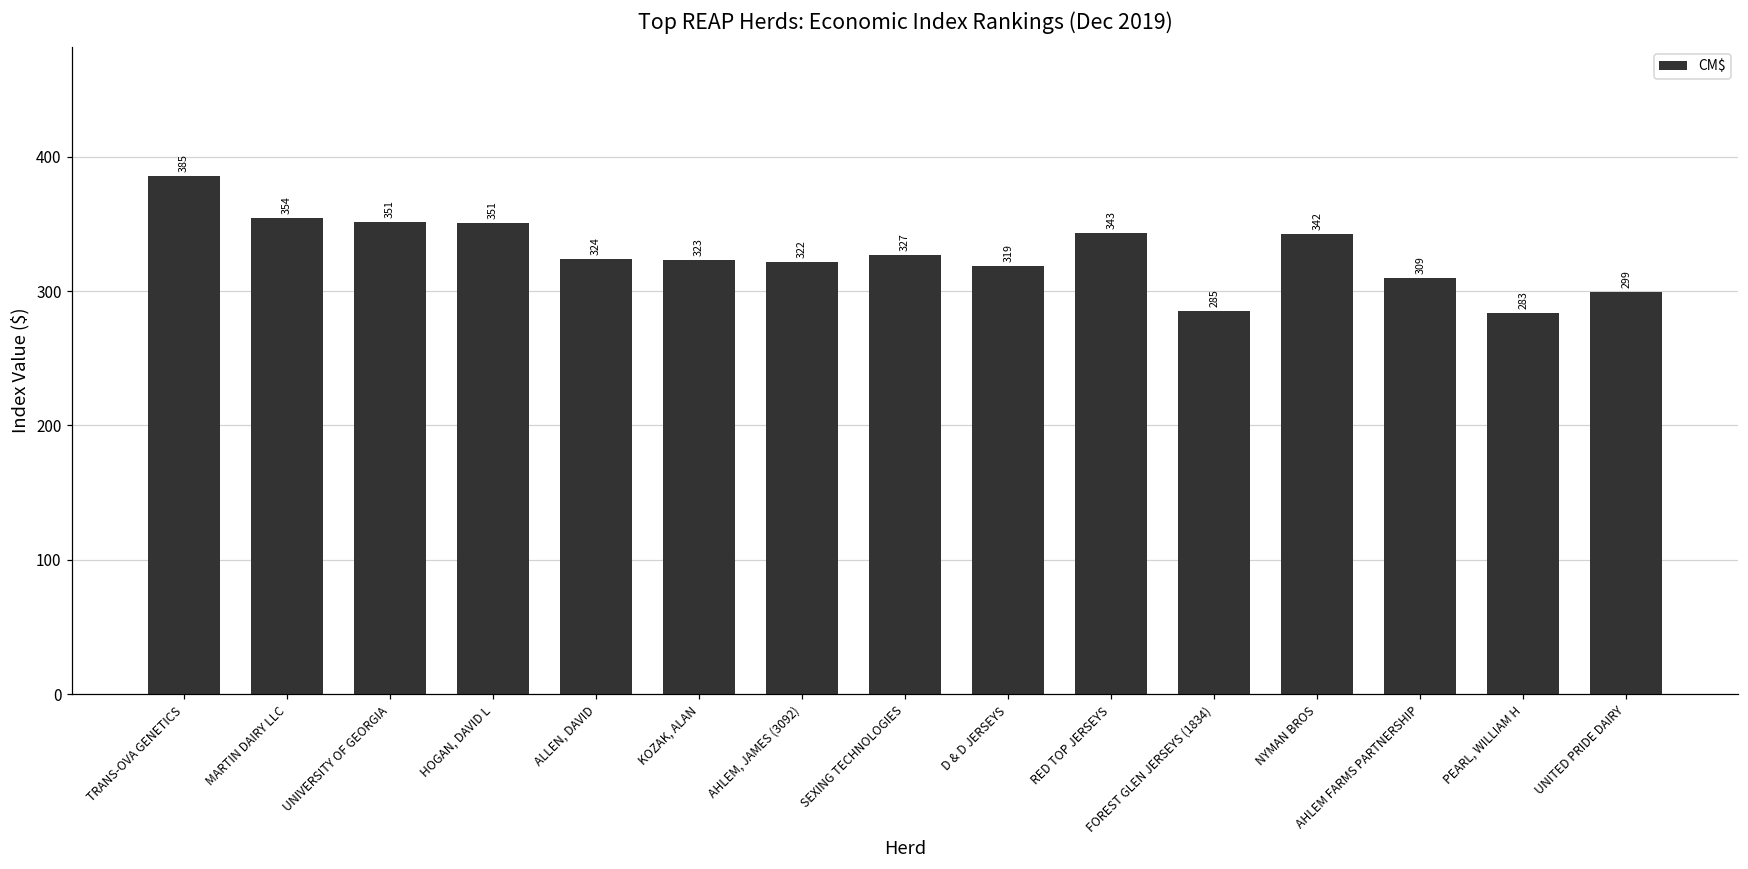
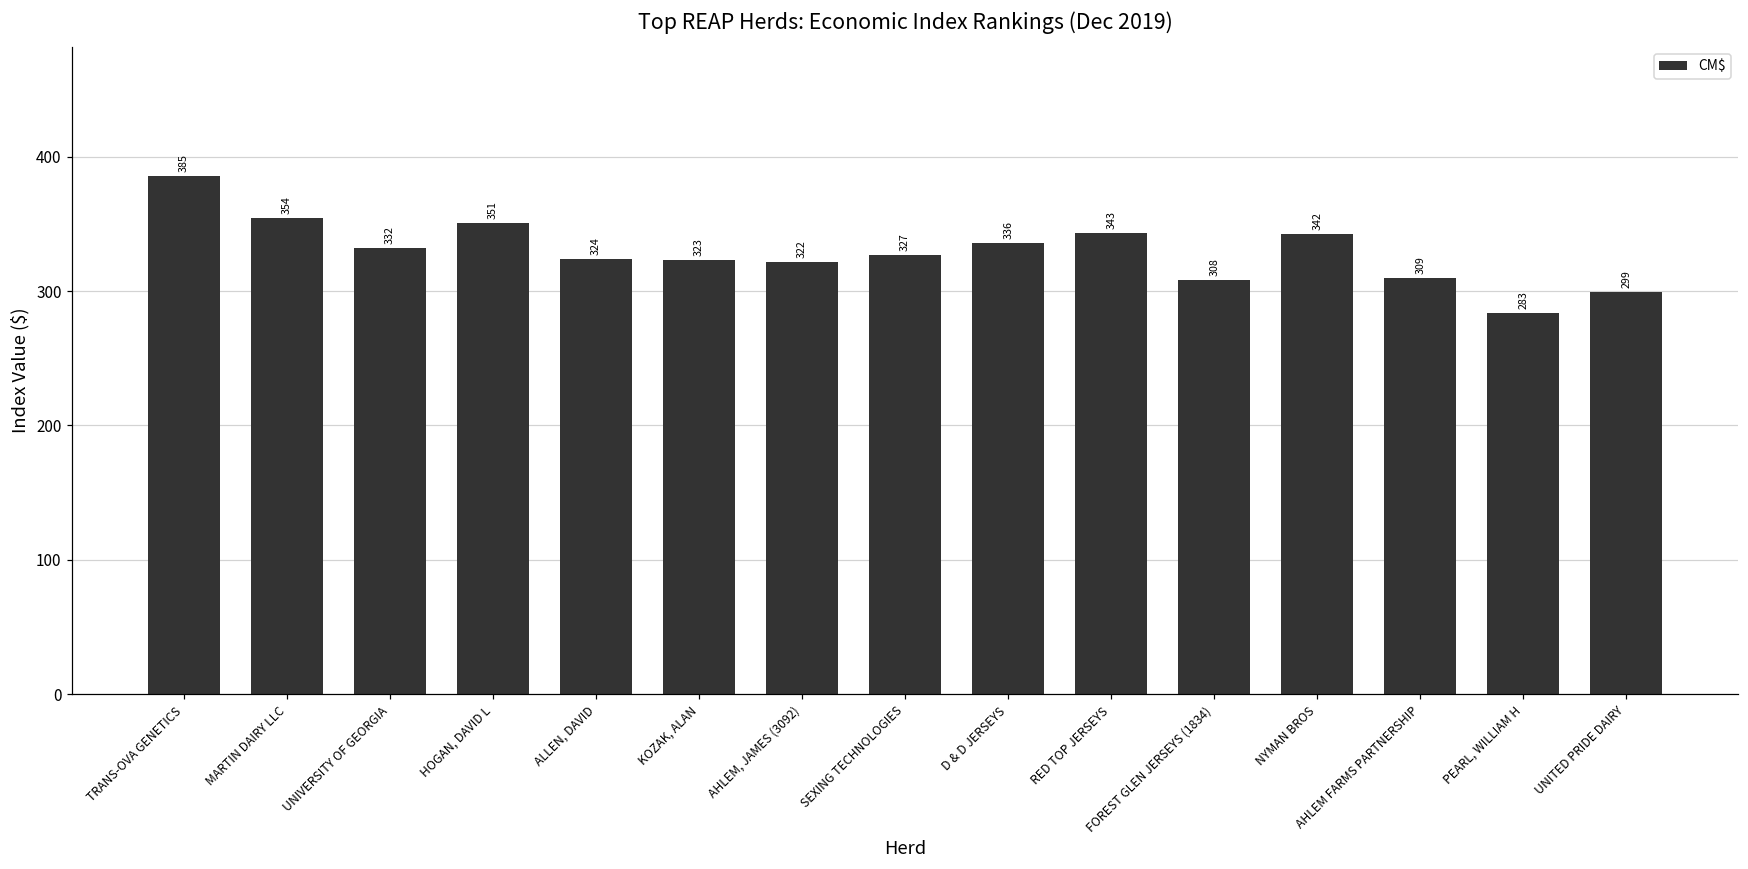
UNIVERSITY OF GEORGIA: 351 -> 332
D & D JERSEYS: 319 -> 336
FOREST GLEN JERSEYS (1834): 285 -> 308
